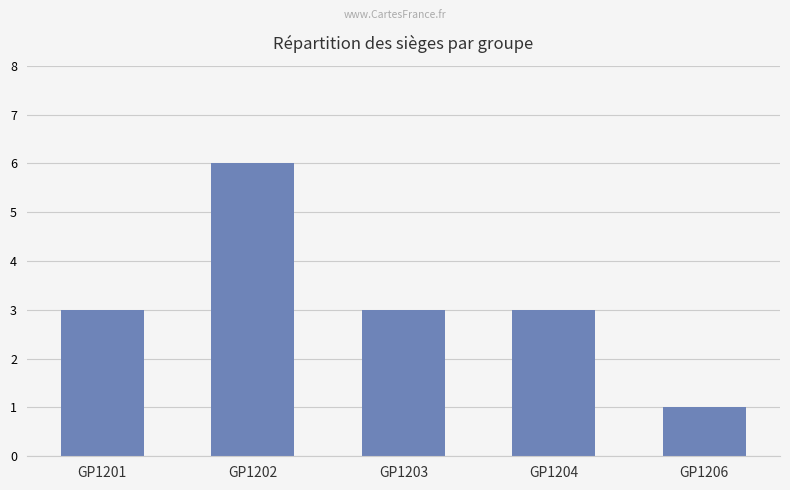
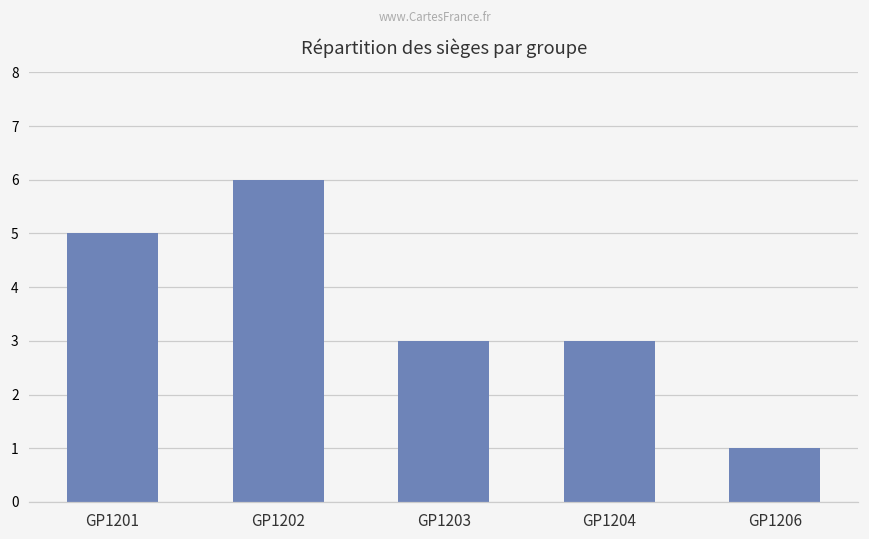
GP1201: 3 -> 5
